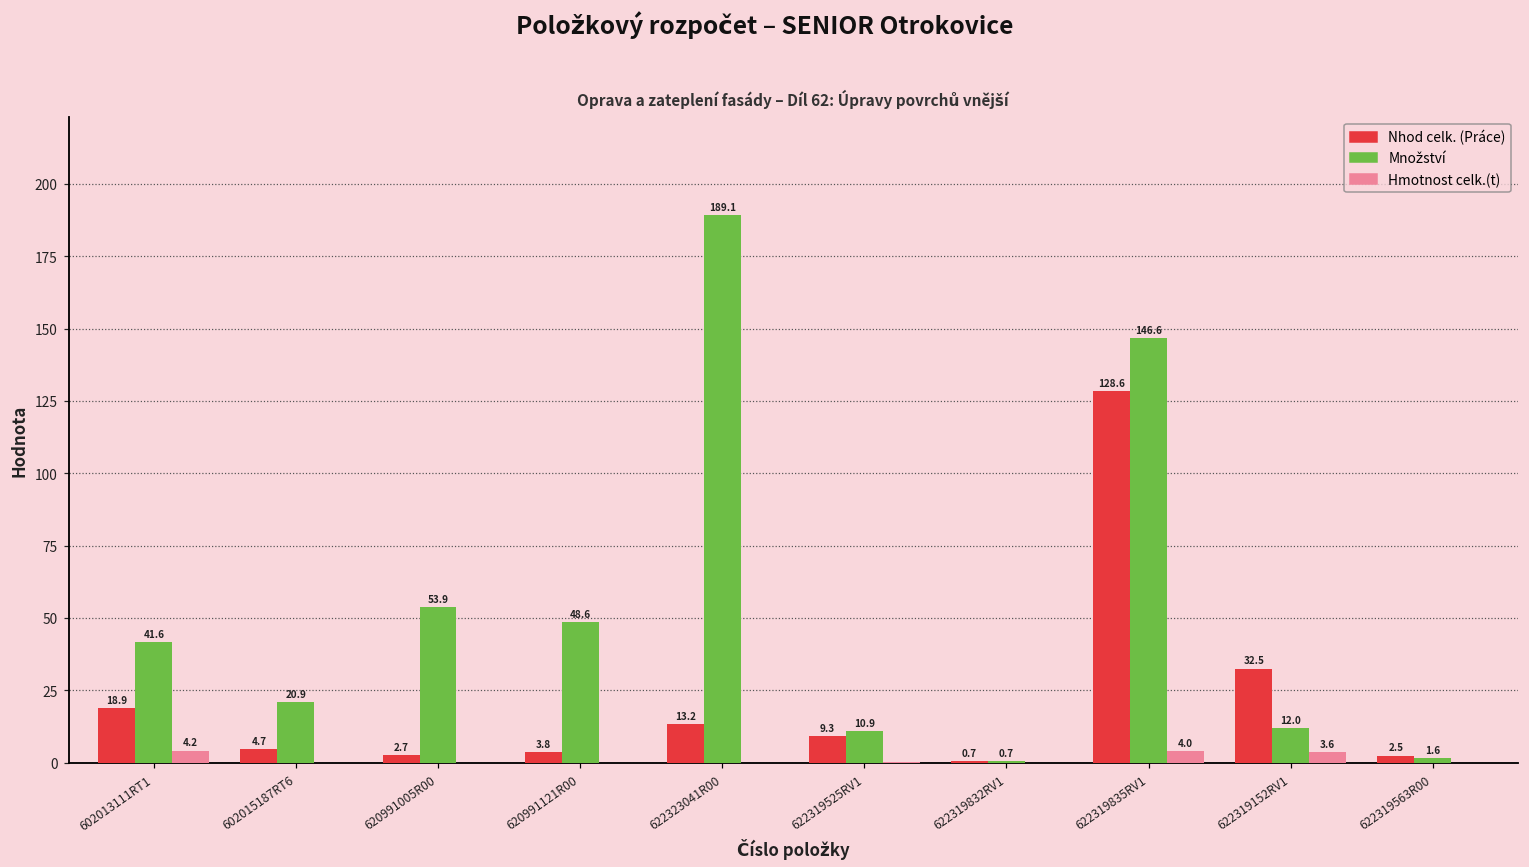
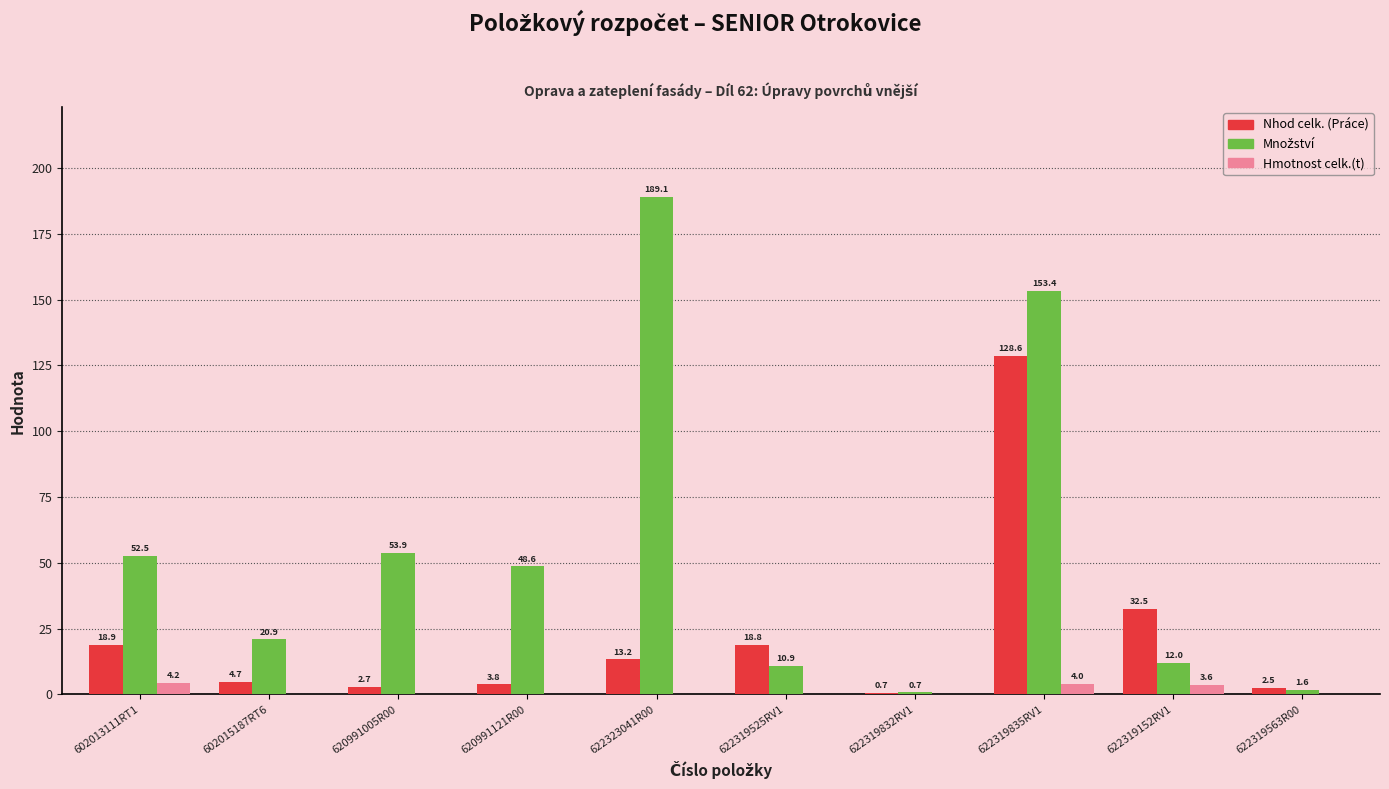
Množství, 602013111RT1: 41.6 -> 52.5
Nhod celk. (Práce), 622319525RV1: 9.3 -> 18.8
Množství, 622319835RV1: 146.6 -> 153.4
